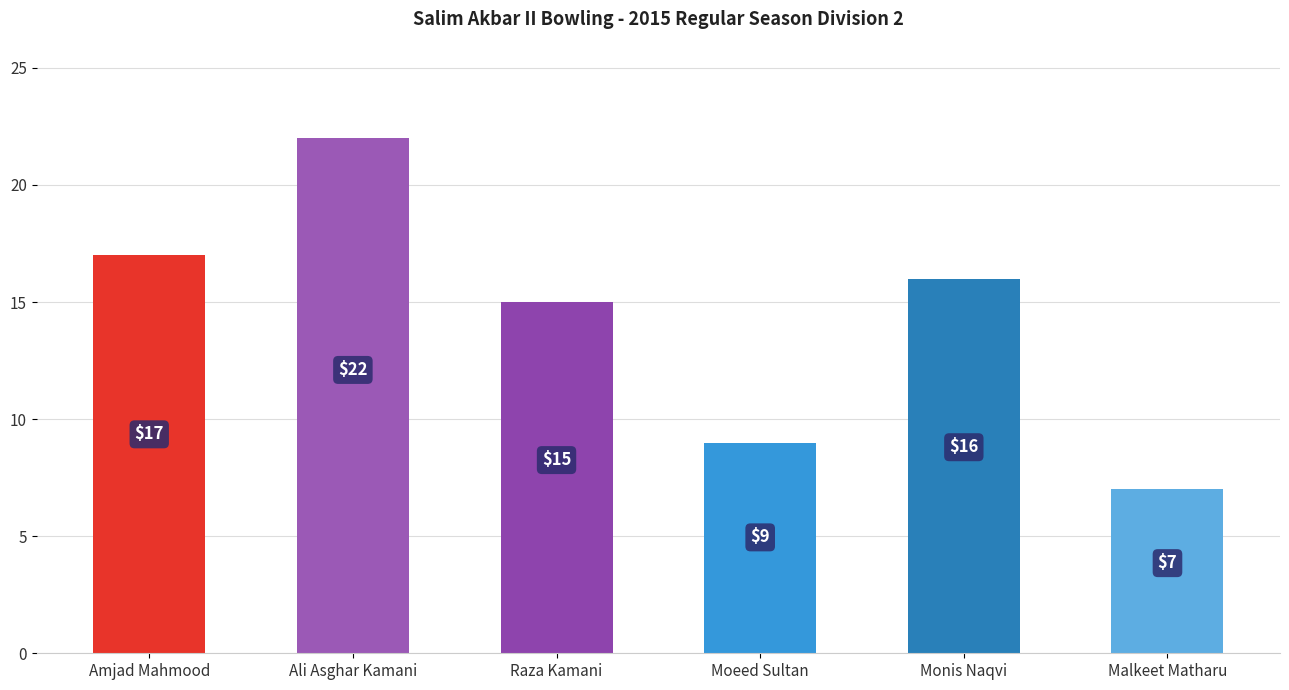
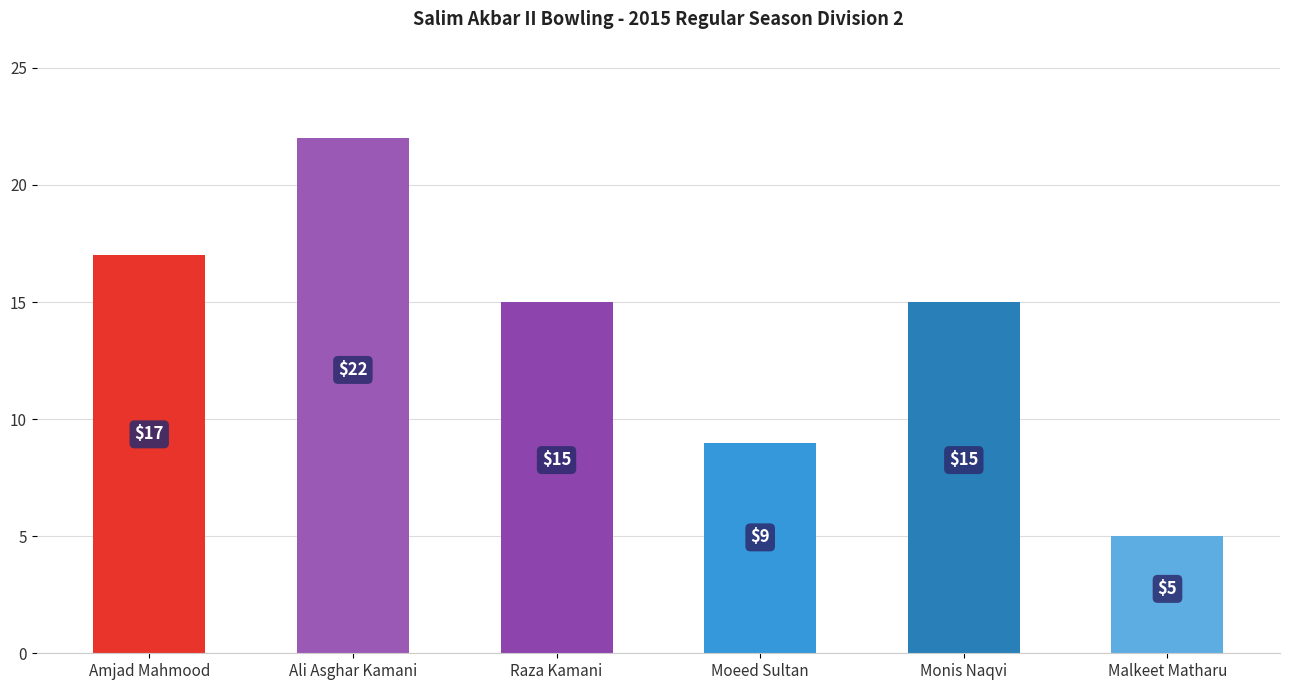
Monis Naqvi: $16 -> $15
Malkeet Matharu: $7 -> $5
